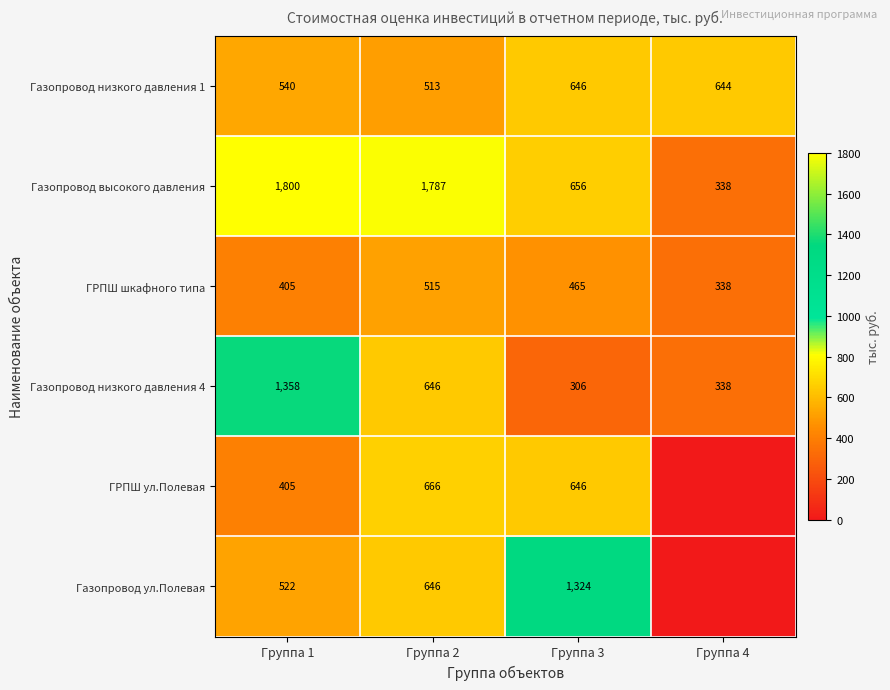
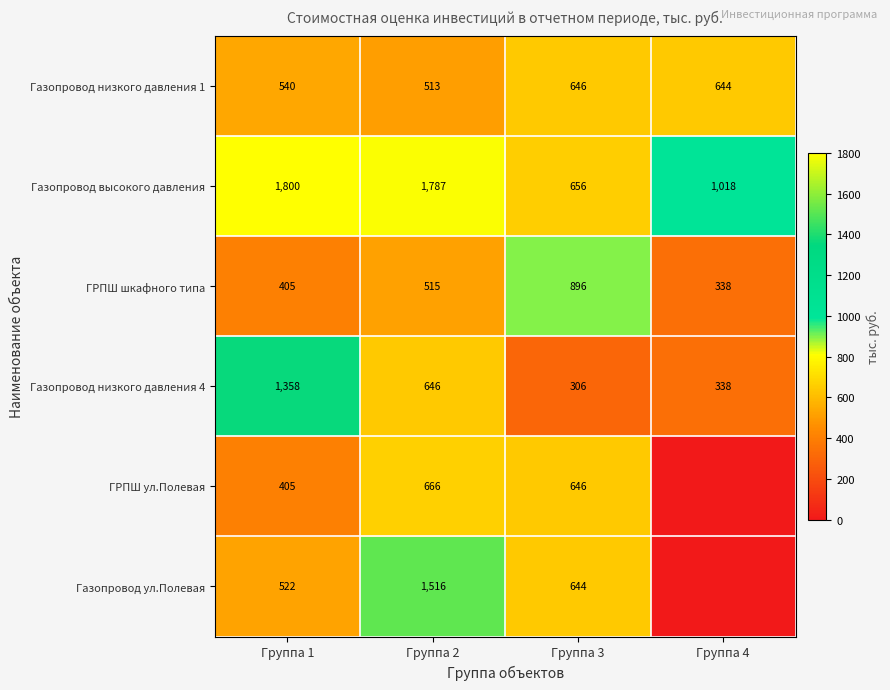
Газопровод высокого давления, Группа 4: 338 -> 1,018
ГРПШ шкафного типа, Группа 3: 465 -> 896
Газопровод ул.Полевая, Группа 2: 646 -> 1,516
Газопровод ул.Полевая, Группа 3: 1,324 -> 644
